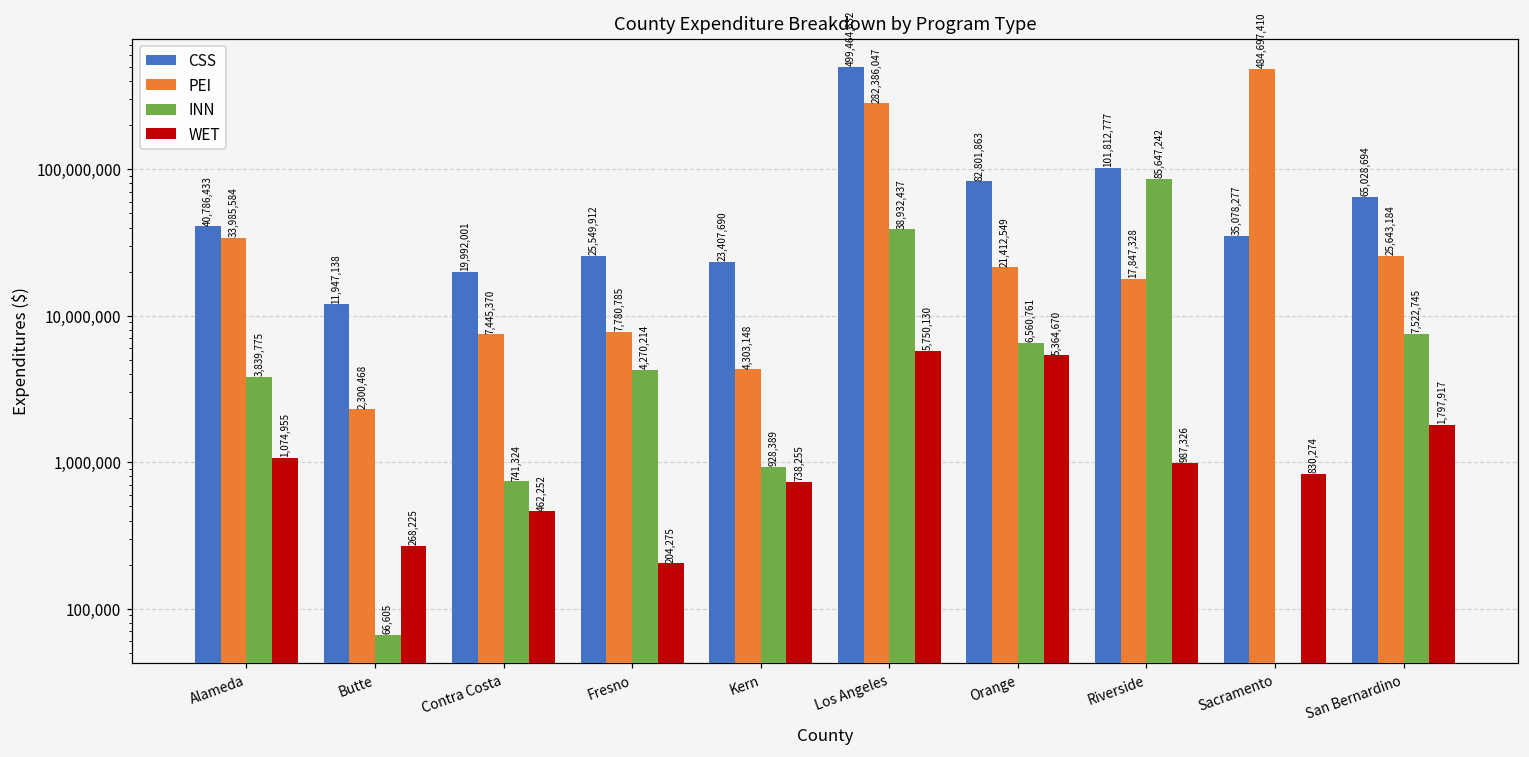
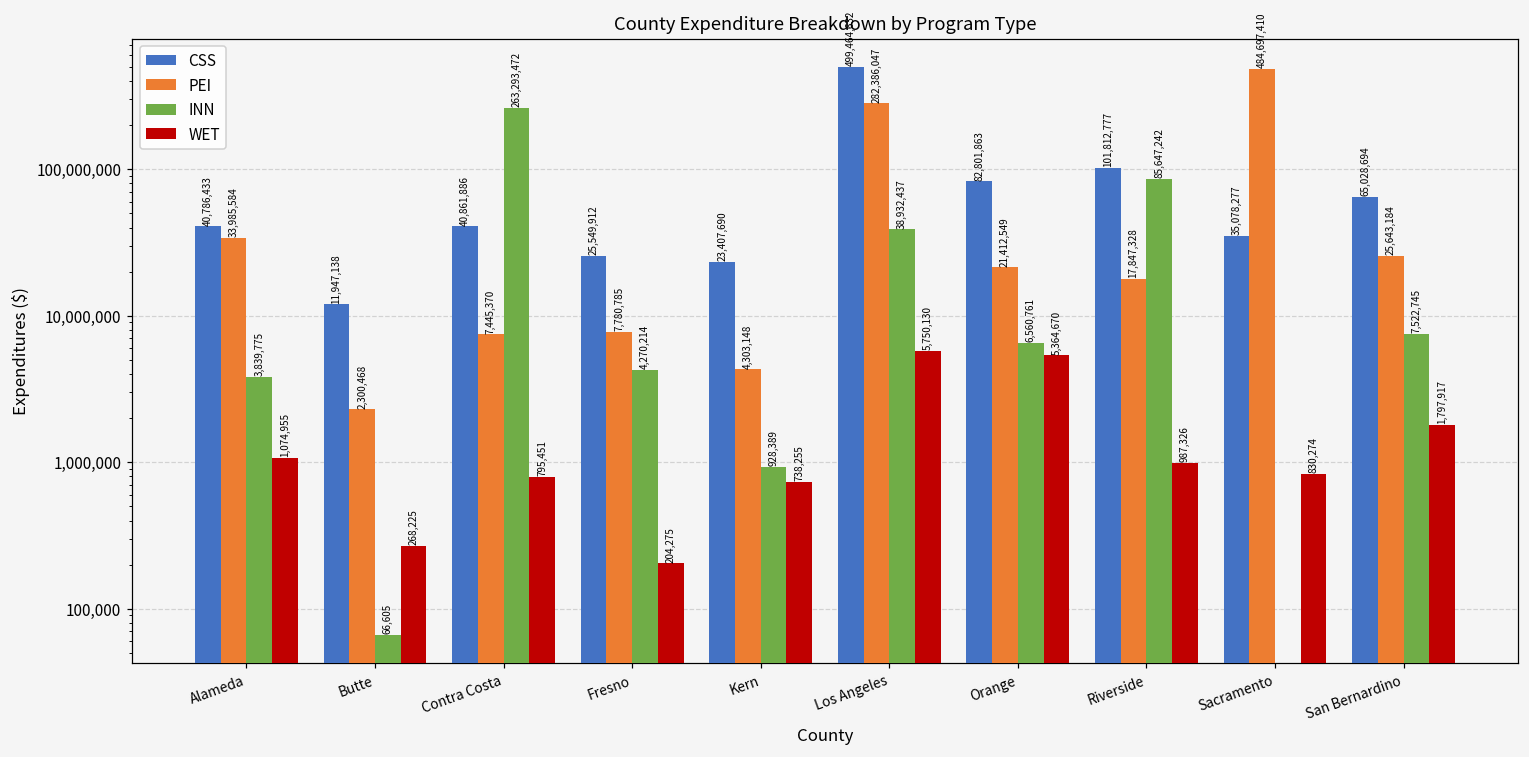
CSS, Contra Costa: 19,992,001 -> 40,861,886
INN, Contra Costa: 741,324 -> 263,293,472
WET, Contra Costa: 462,252 -> 795,451
